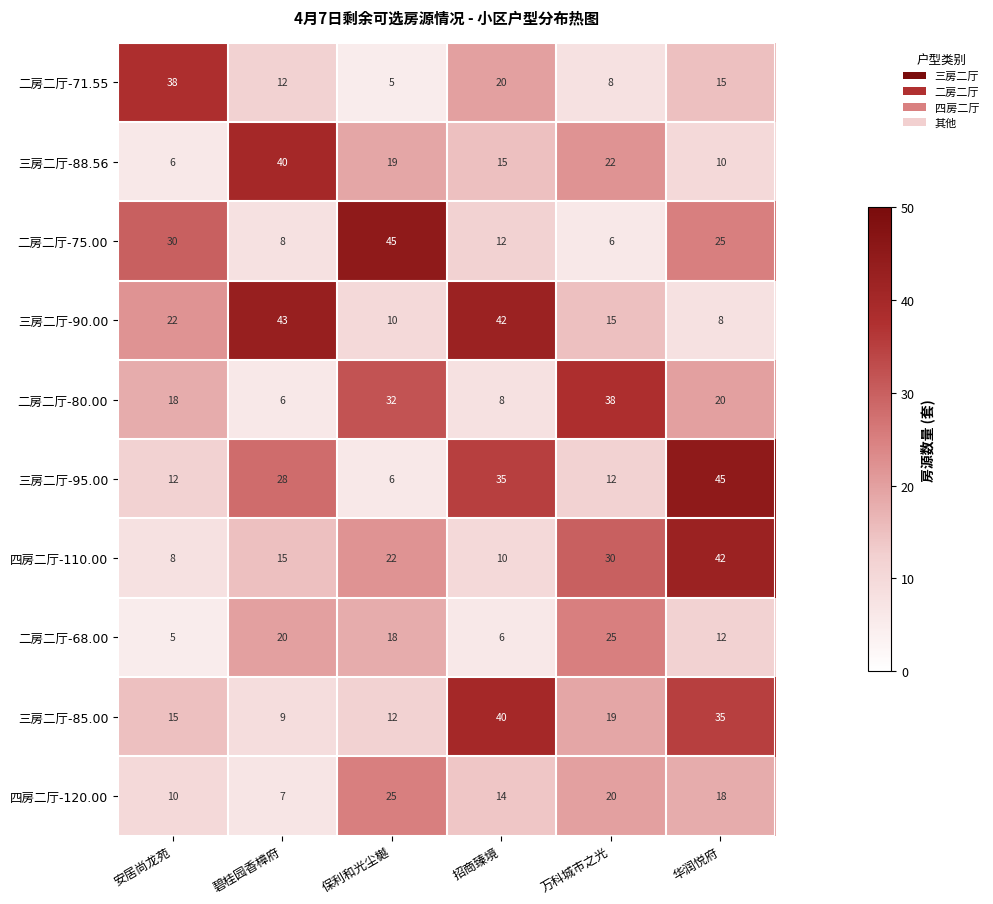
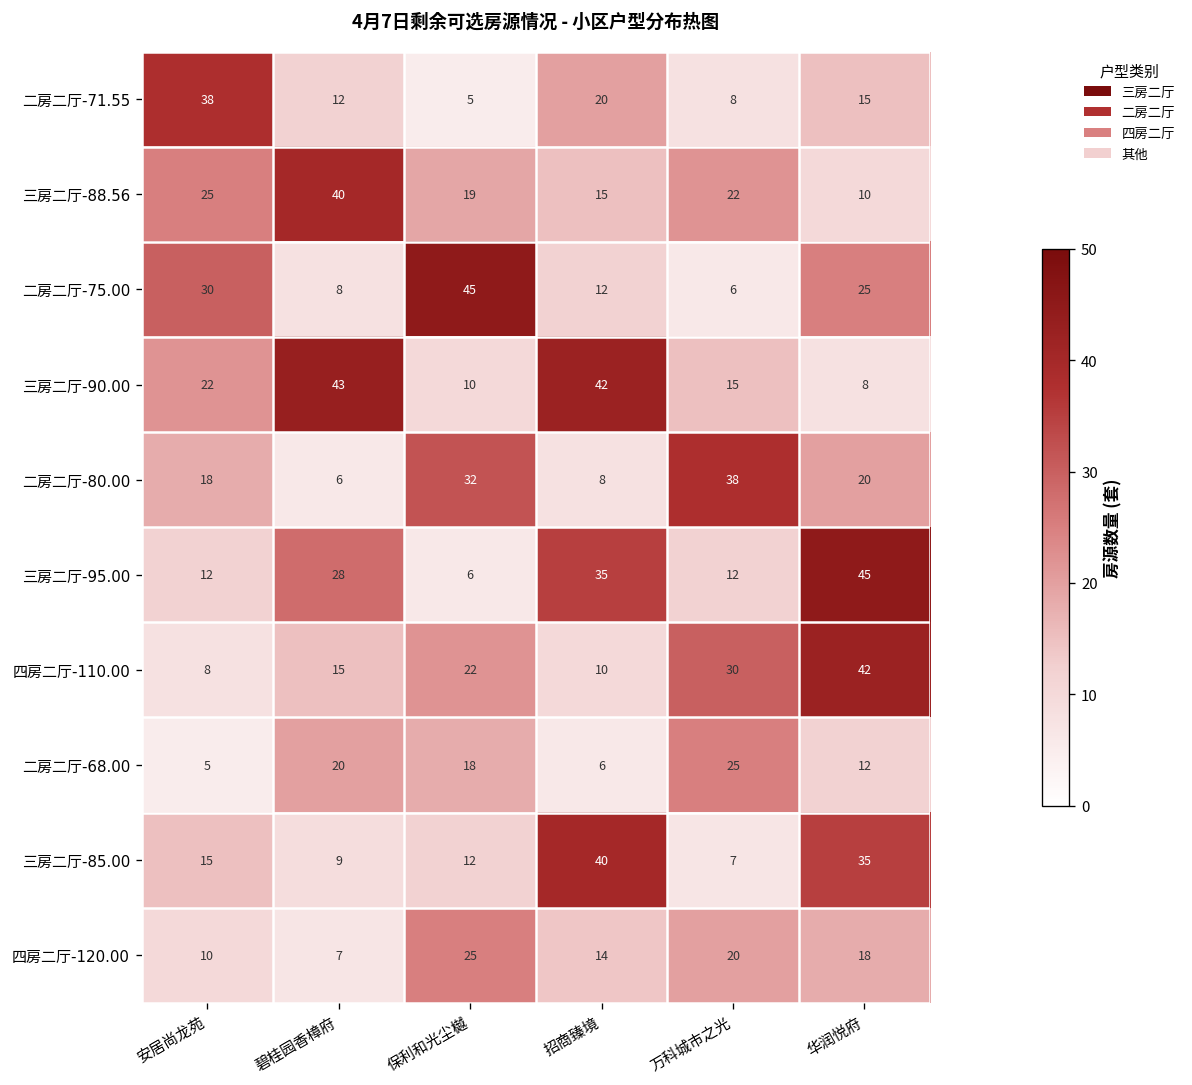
三房二厅-88.56, 安居尚龙苑: 6 -> 25
三房二厅-85.00, 万科城市之光: 19 -> 7
